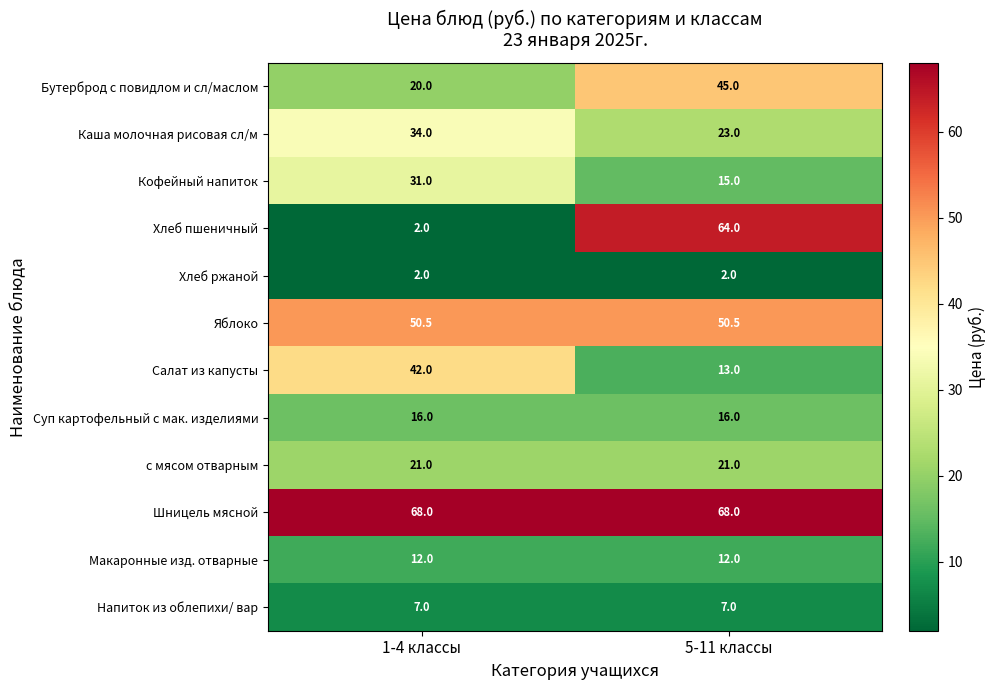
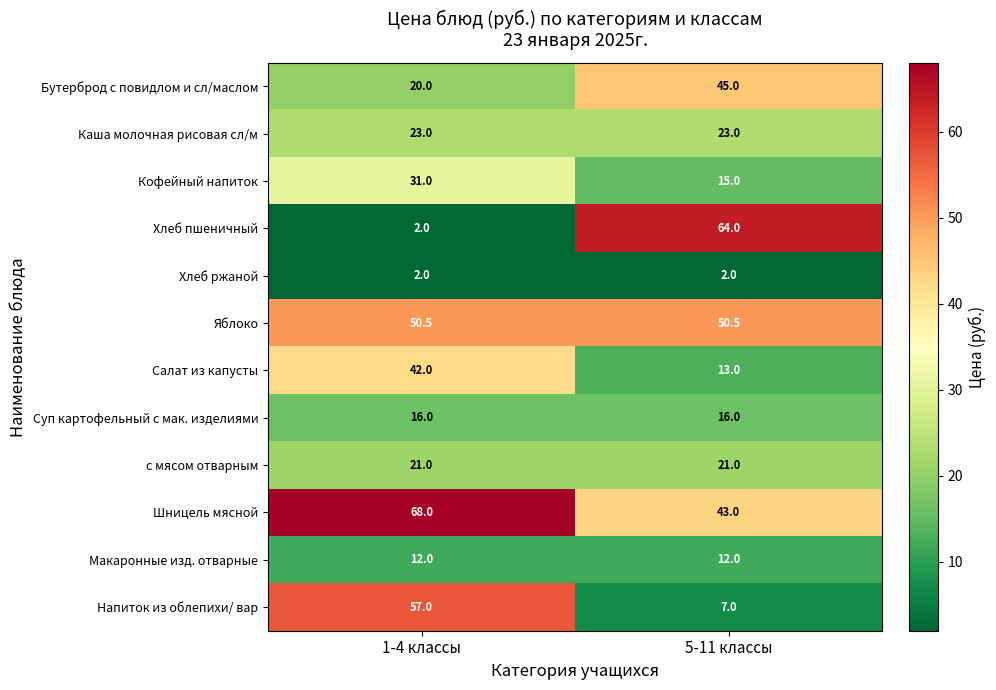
Каша молочная рисовая сл/м, 1-4 классы: 34.0 -> 23.0
Шницель мясной, 5-11 классы: 68.0 -> 43.0
Напиток из облепихи/ вар, 1-4 классы: 7.0 -> 57.0
